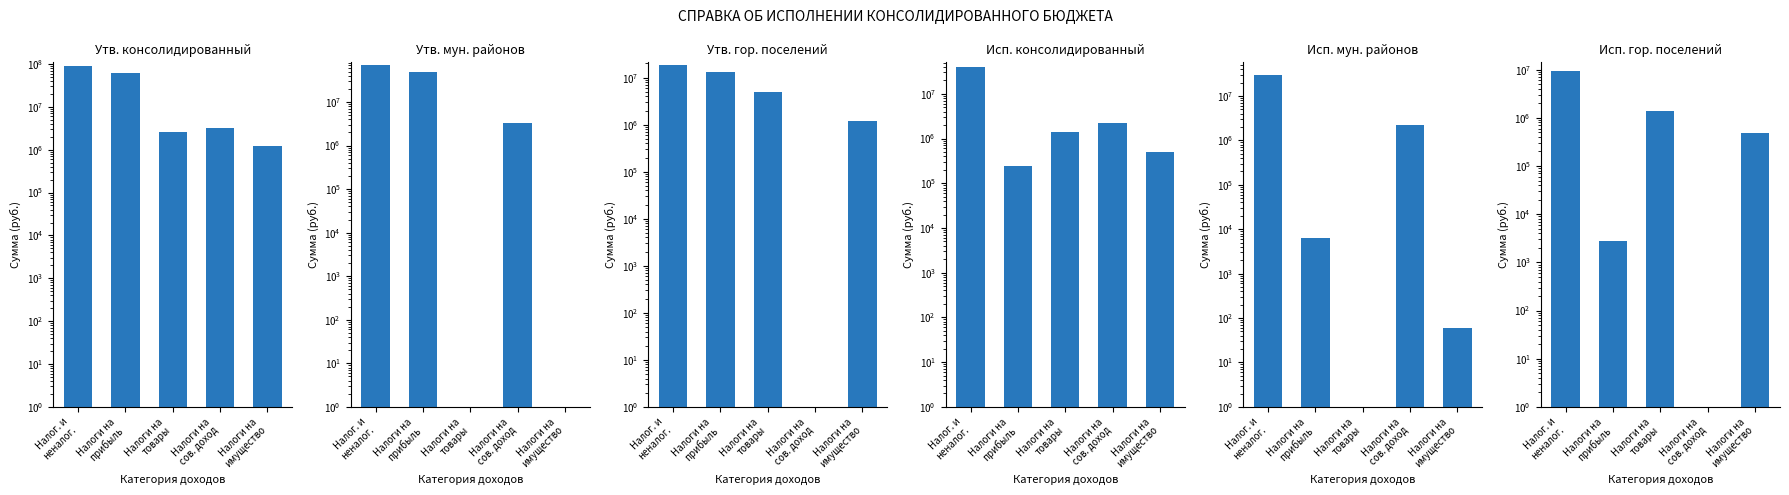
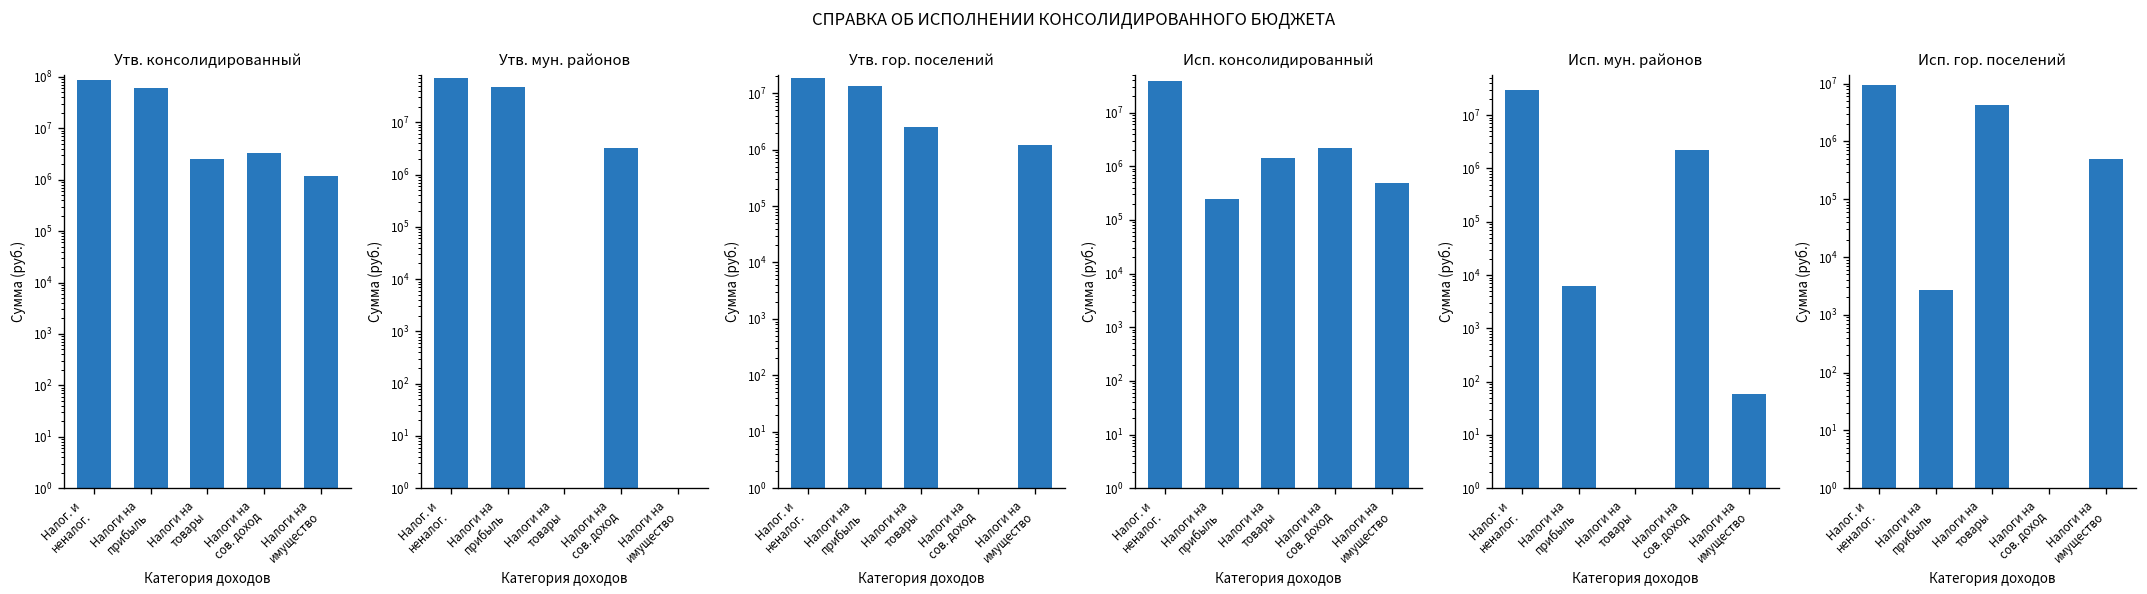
Утв. гор. поселений, Налоги на товары: 5000000 -> 3000000
Исп. гор. поселений, Налоги на товары: 1400000 -> 4000000
